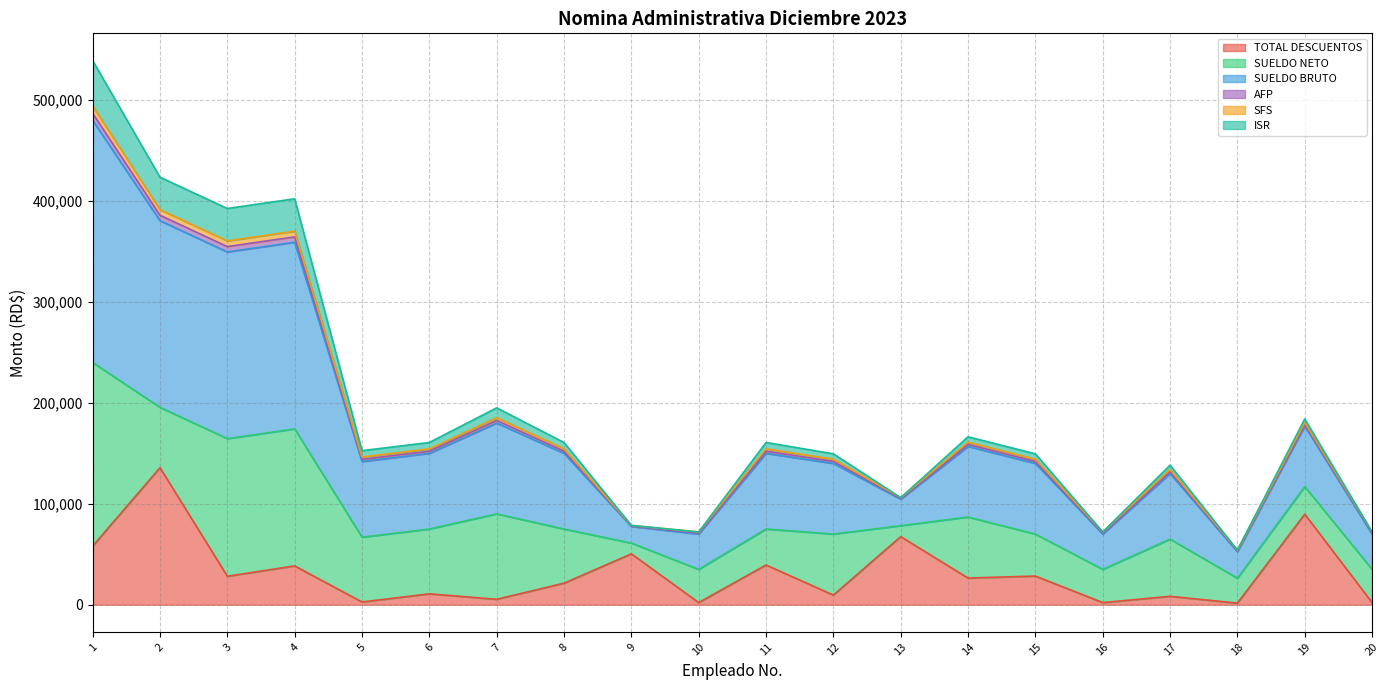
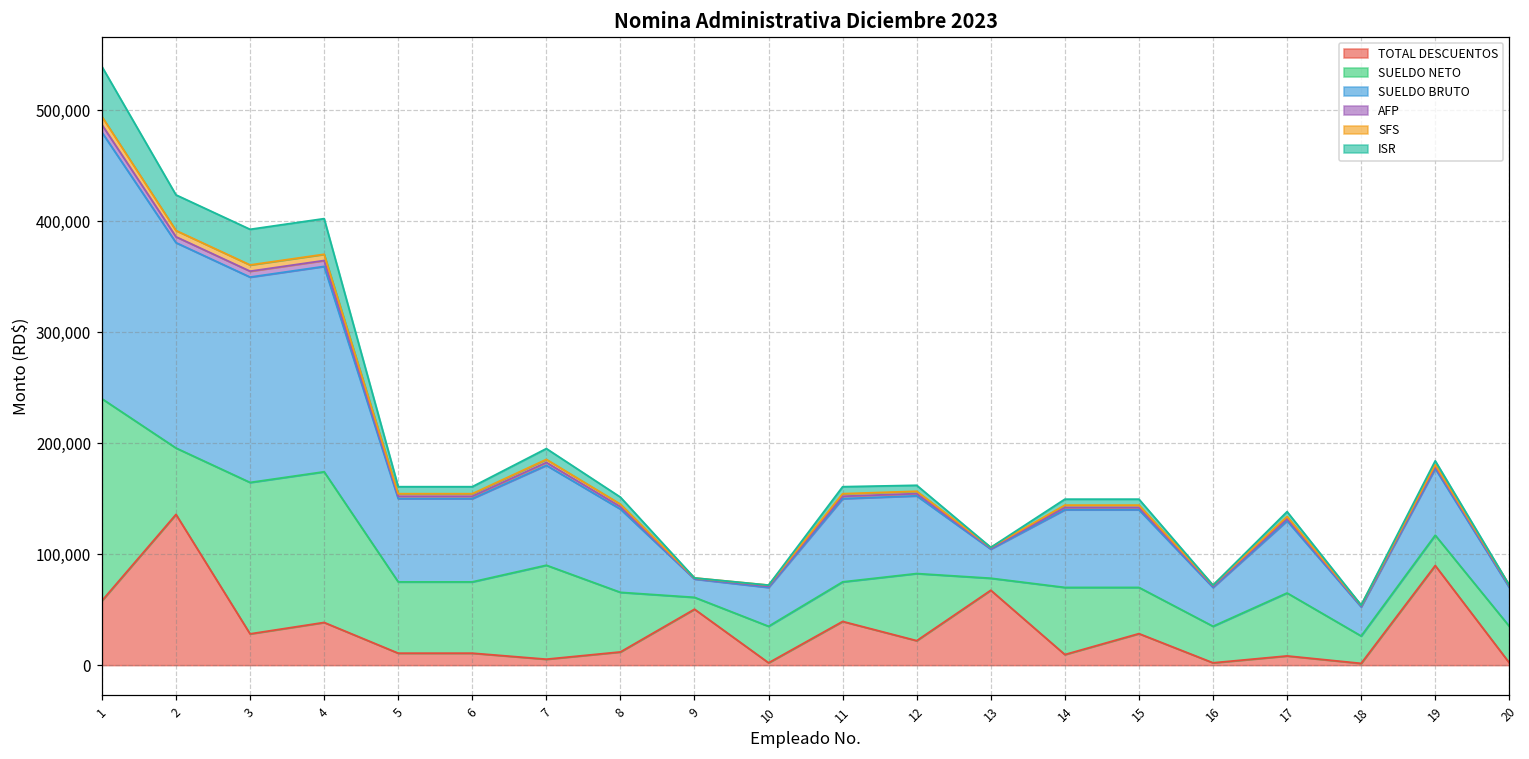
TOTAL DESCUENTOS, 5: 3,000 -> 11,000
TOTAL DESCUENTOS, 8: 21,000 -> 12,000
TOTAL DESCUENTOS, 12: 10,000 -> 22,000
TOTAL DESCUENTOS, 14: 26,000 -> 10,000
